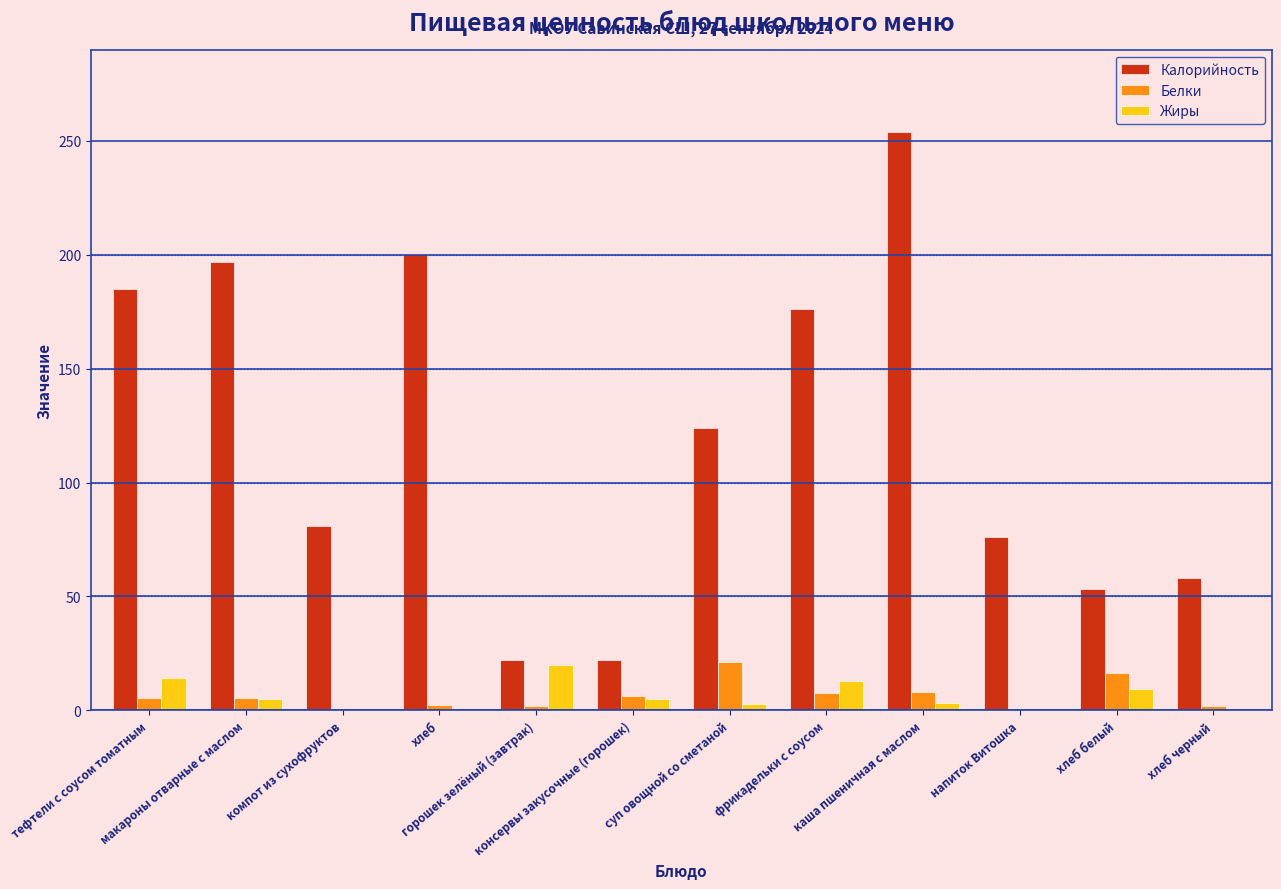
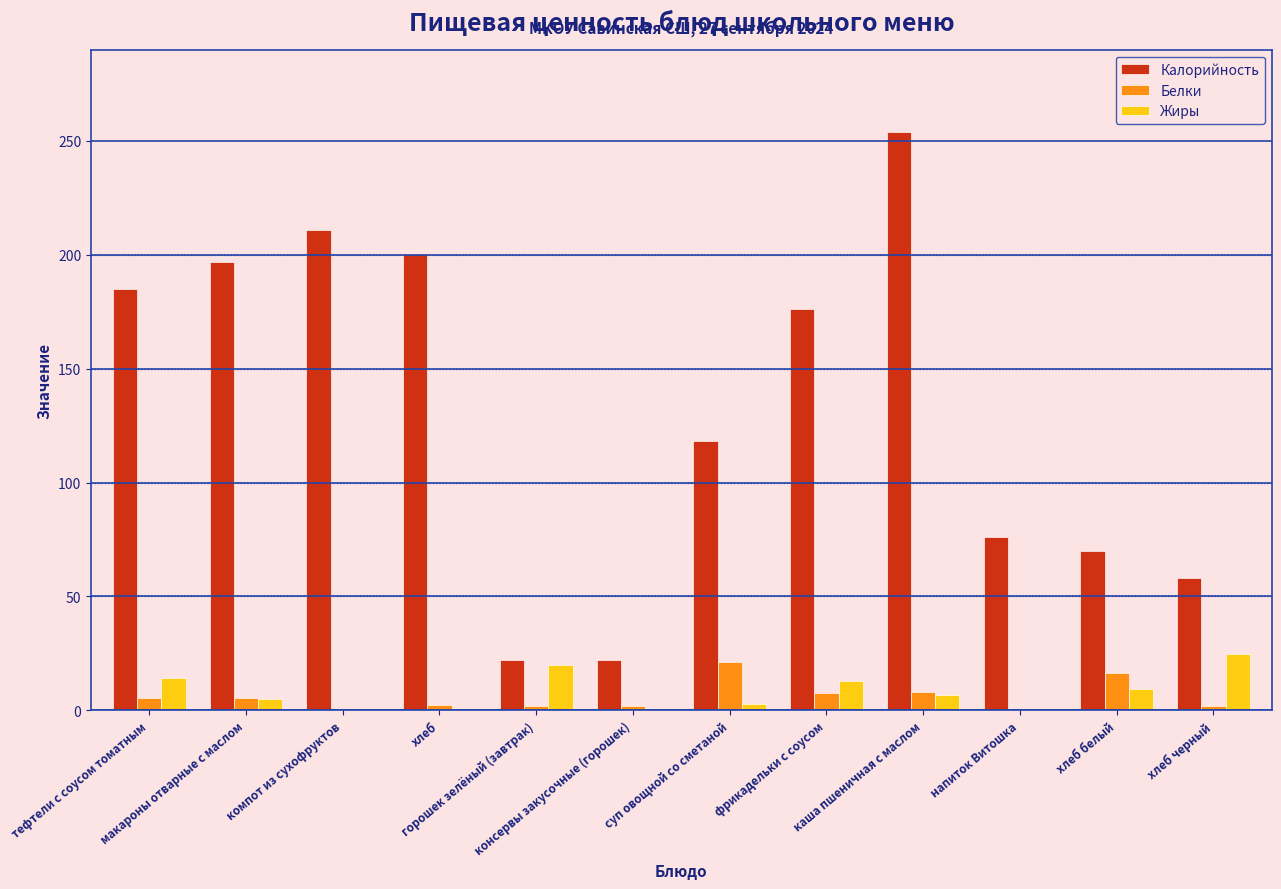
Калорийность, компот из сухофруктов: 81 -> 211
Белки, консервы закусочные (горошек): 6 -> 2
Жиры, консервы закусочные (горошек): 5 -> 0
Калорийность, суп овощной со сметаной: 124 -> 118
Жиры, каша пшеничная с маслом: 3 -> 7
Калорийность, хлеб белый: 53 -> 70
Жиры, хлеб черный: 0 -> 25
